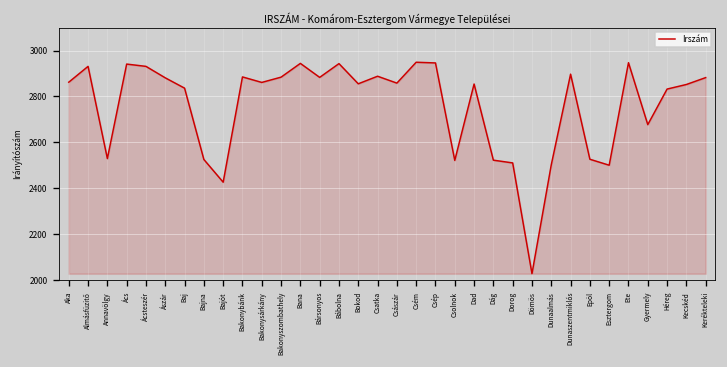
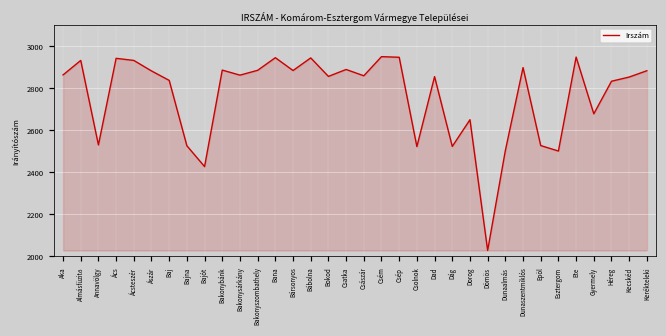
Dorog: 2510 -> 2650
